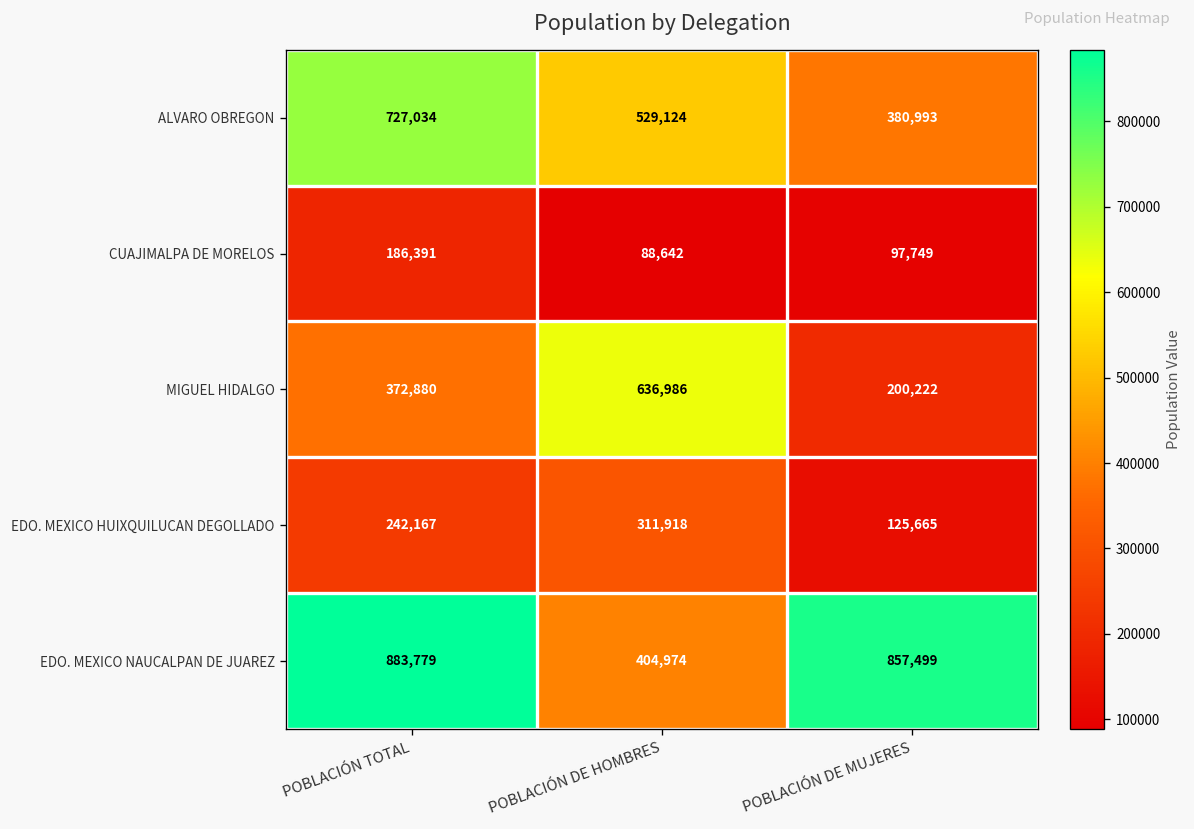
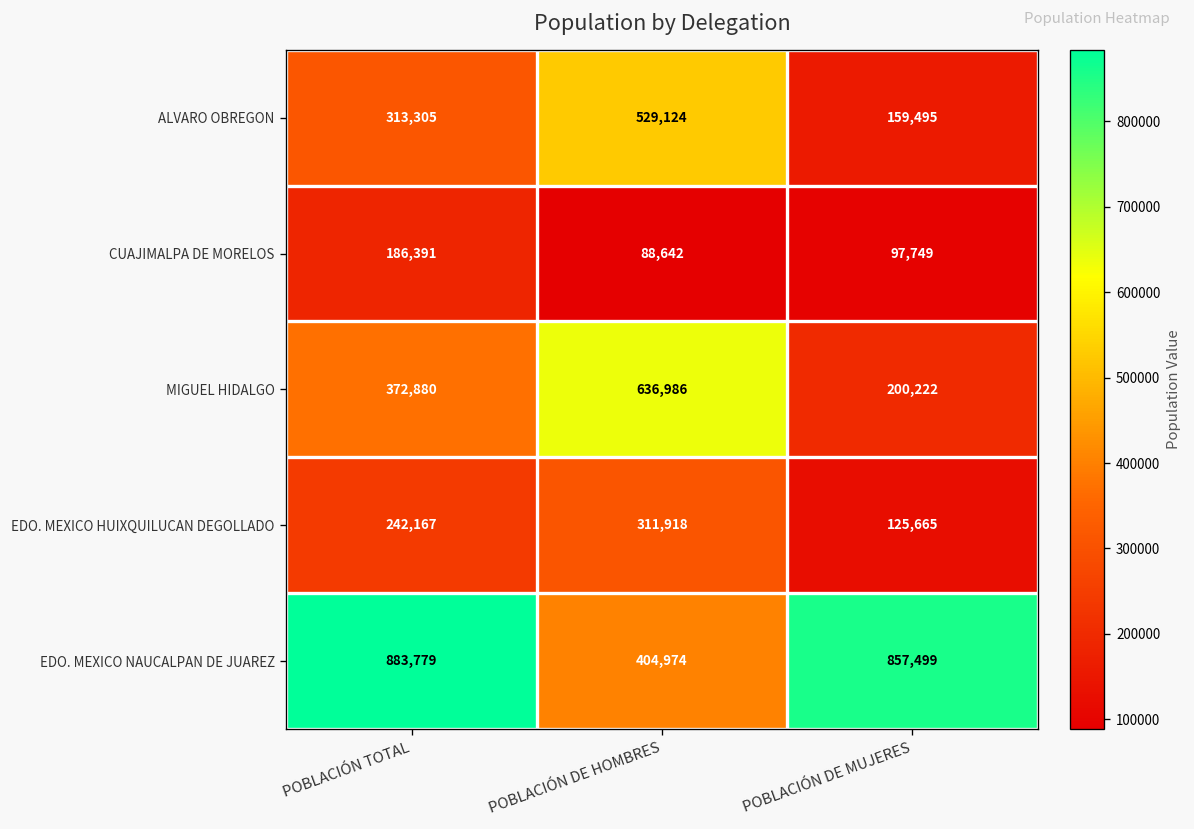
ALVARO OBREGON, POBLACIÓN TOTAL: 727,034 -> 313,305
ALVARO OBREGON, POBLACIÓN DE MUJERES: 380,993 -> 159,495
